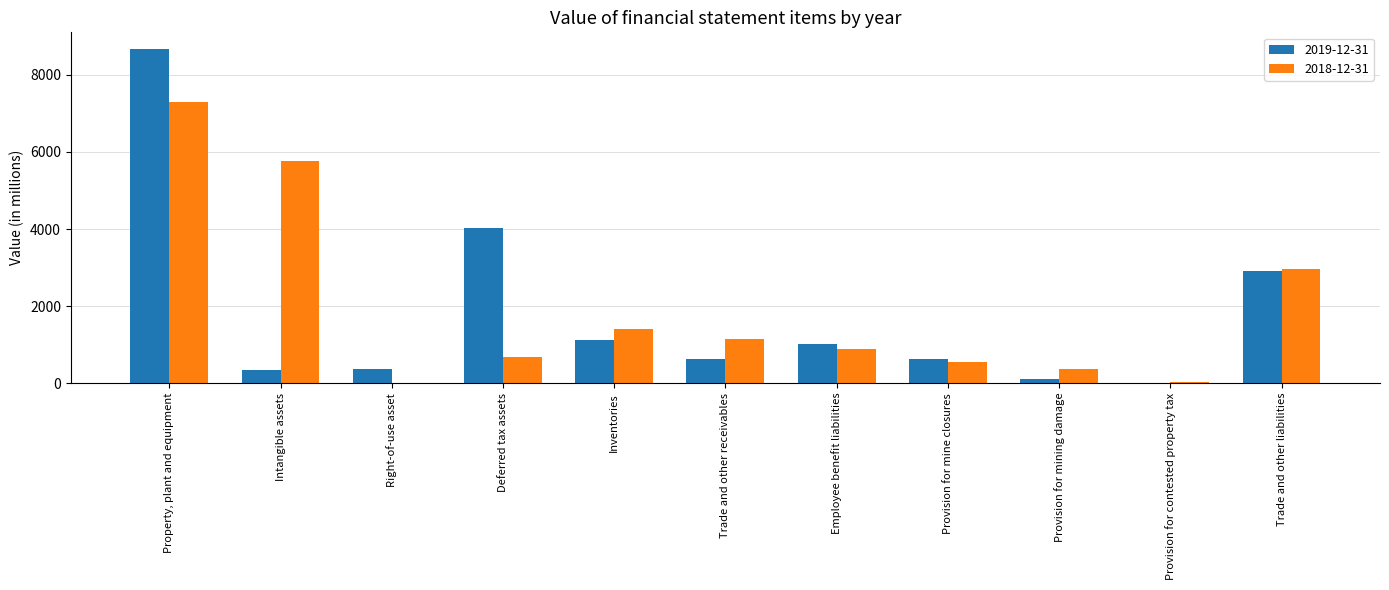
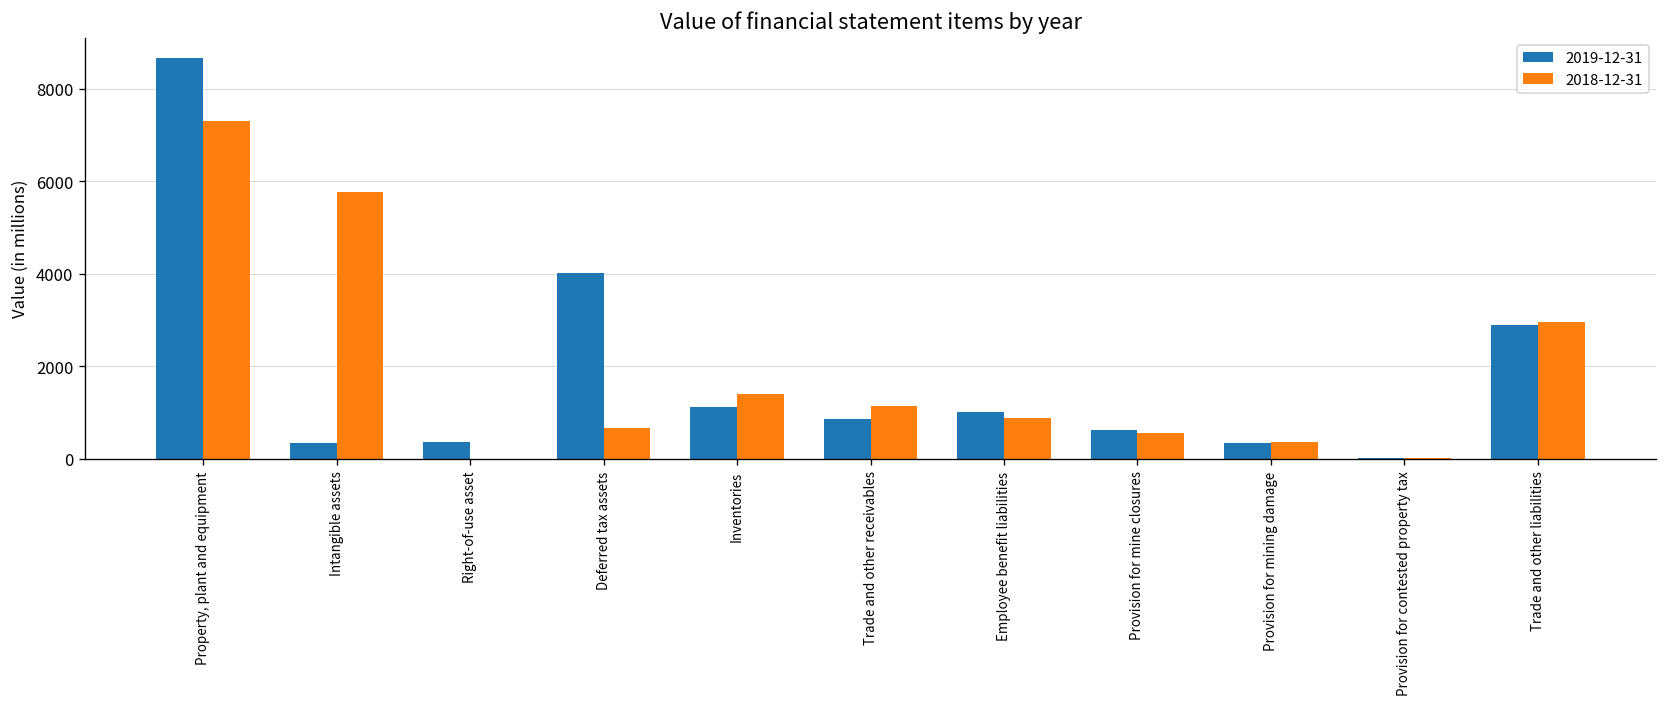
2019-12-31, Trade and other receivables: 600 -> 900
2019-12-31, Provision for mining damage: 100 -> 300
